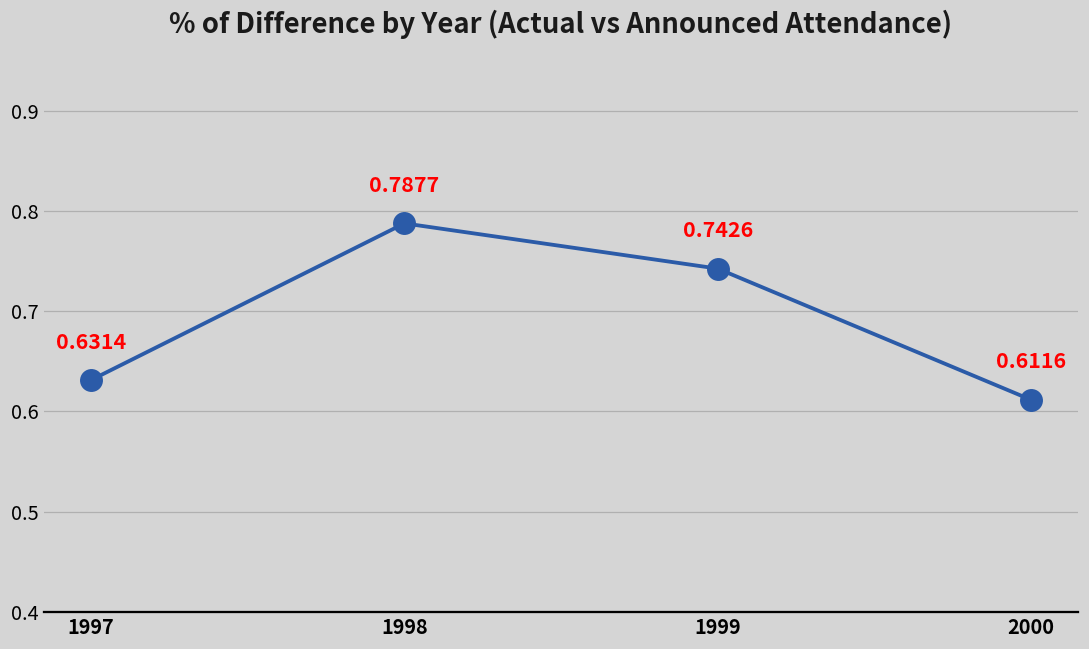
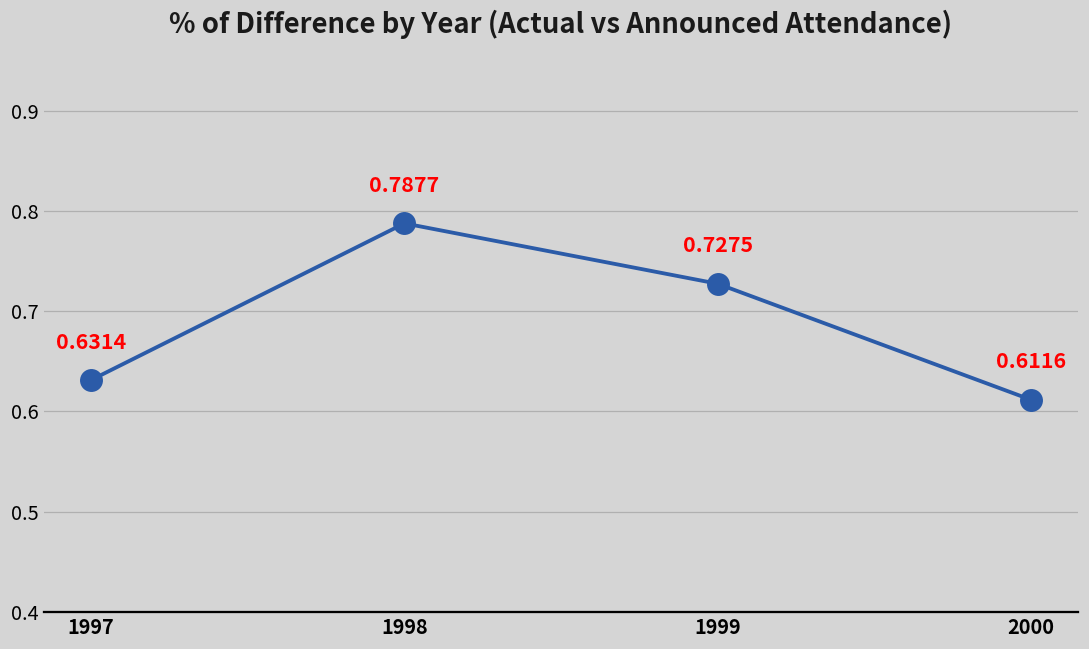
1999: 0.7426 -> 0.7275
